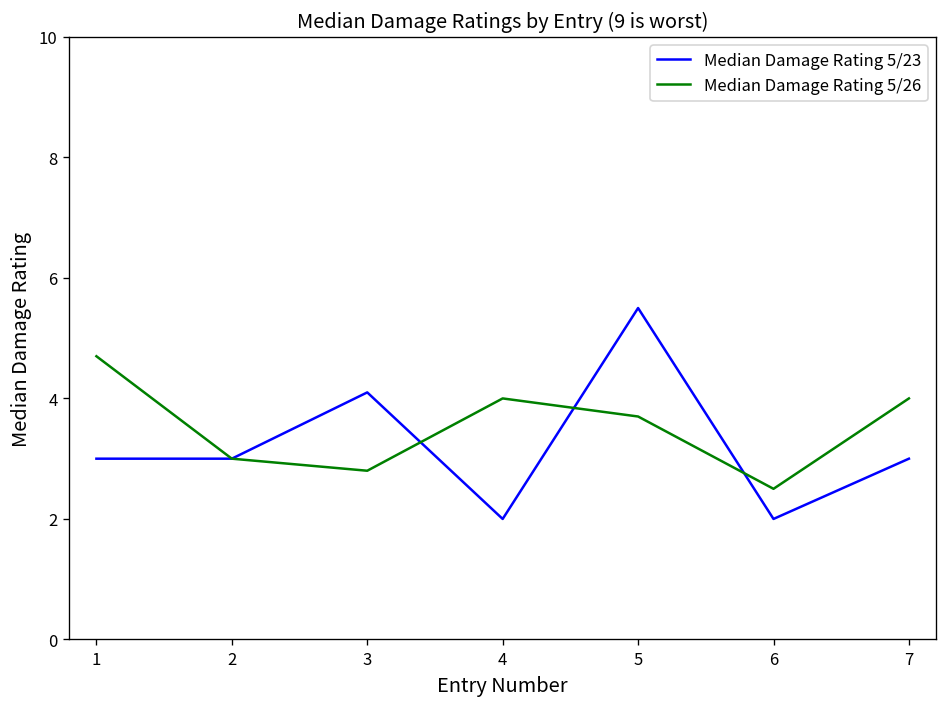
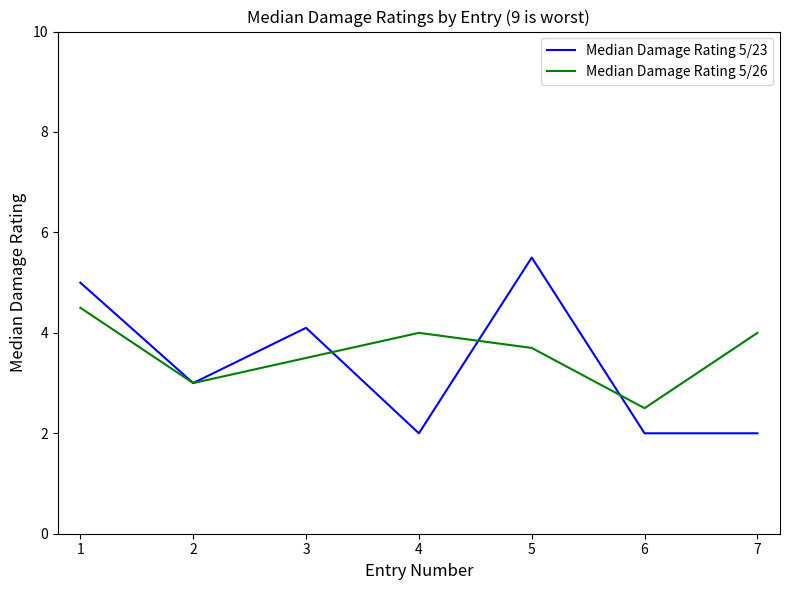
Median Damage Rating 5/23, 1: 3 -> 5
Median Damage Rating 5/26, 1: 4.7 -> 4.5
Median Damage Rating 5/26, 3: 2.8 -> 3.5
Median Damage Rating 5/23, 7: 3 -> 2
